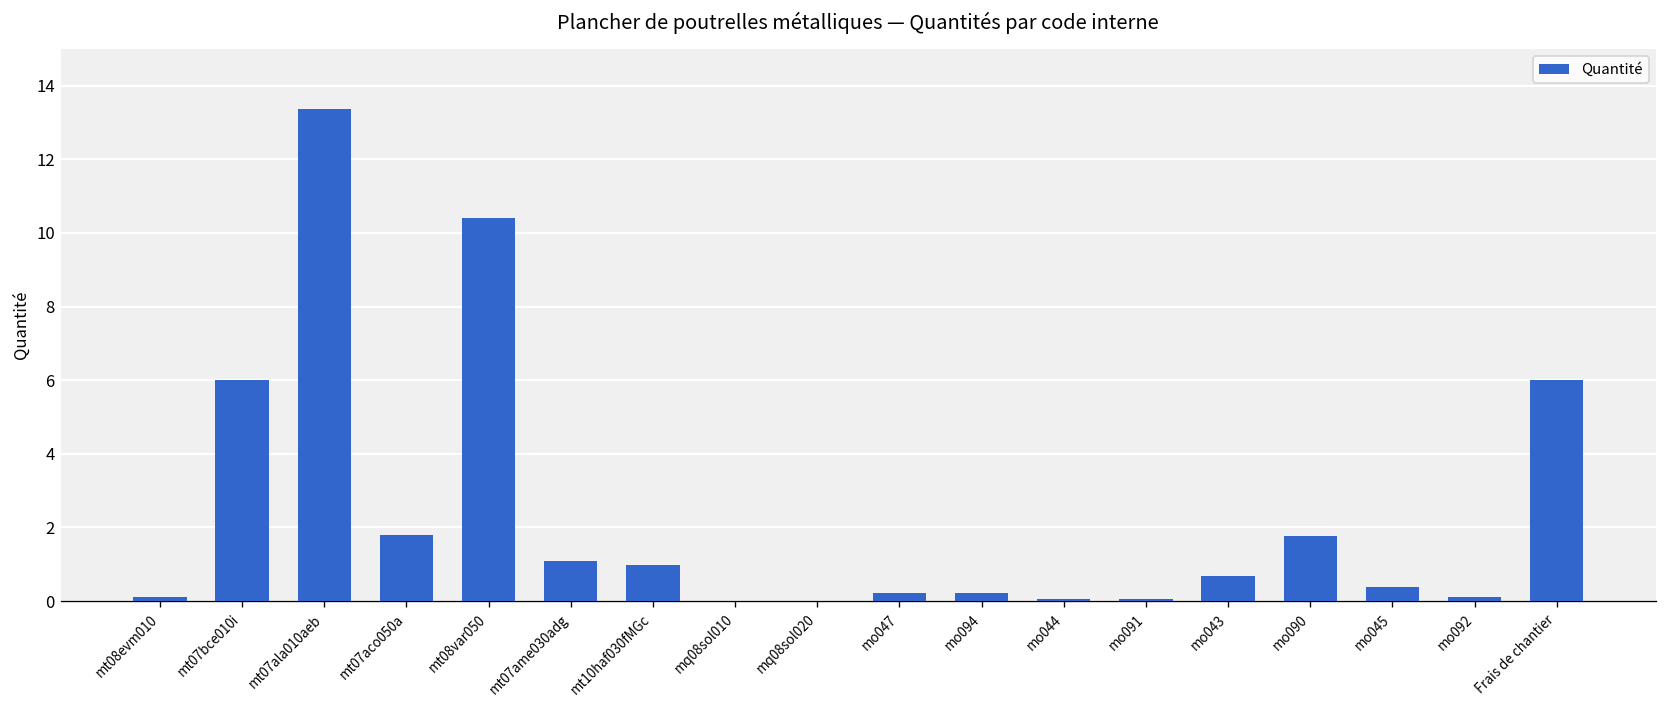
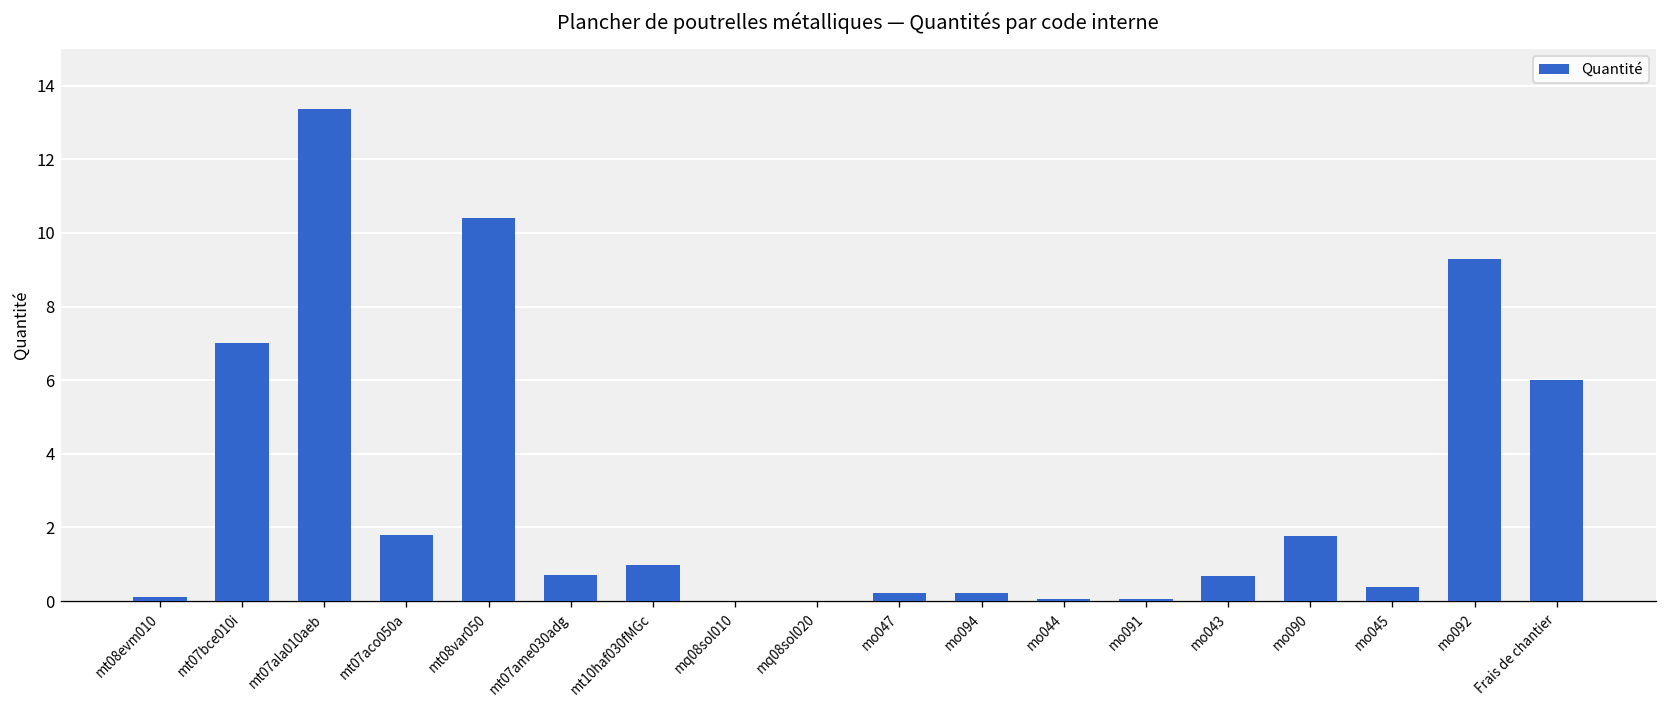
mt07bce010i: 6 -> 7
mt07ame030adg: 1.1 -> 0.7
mo092: 0.1 -> 9.3
